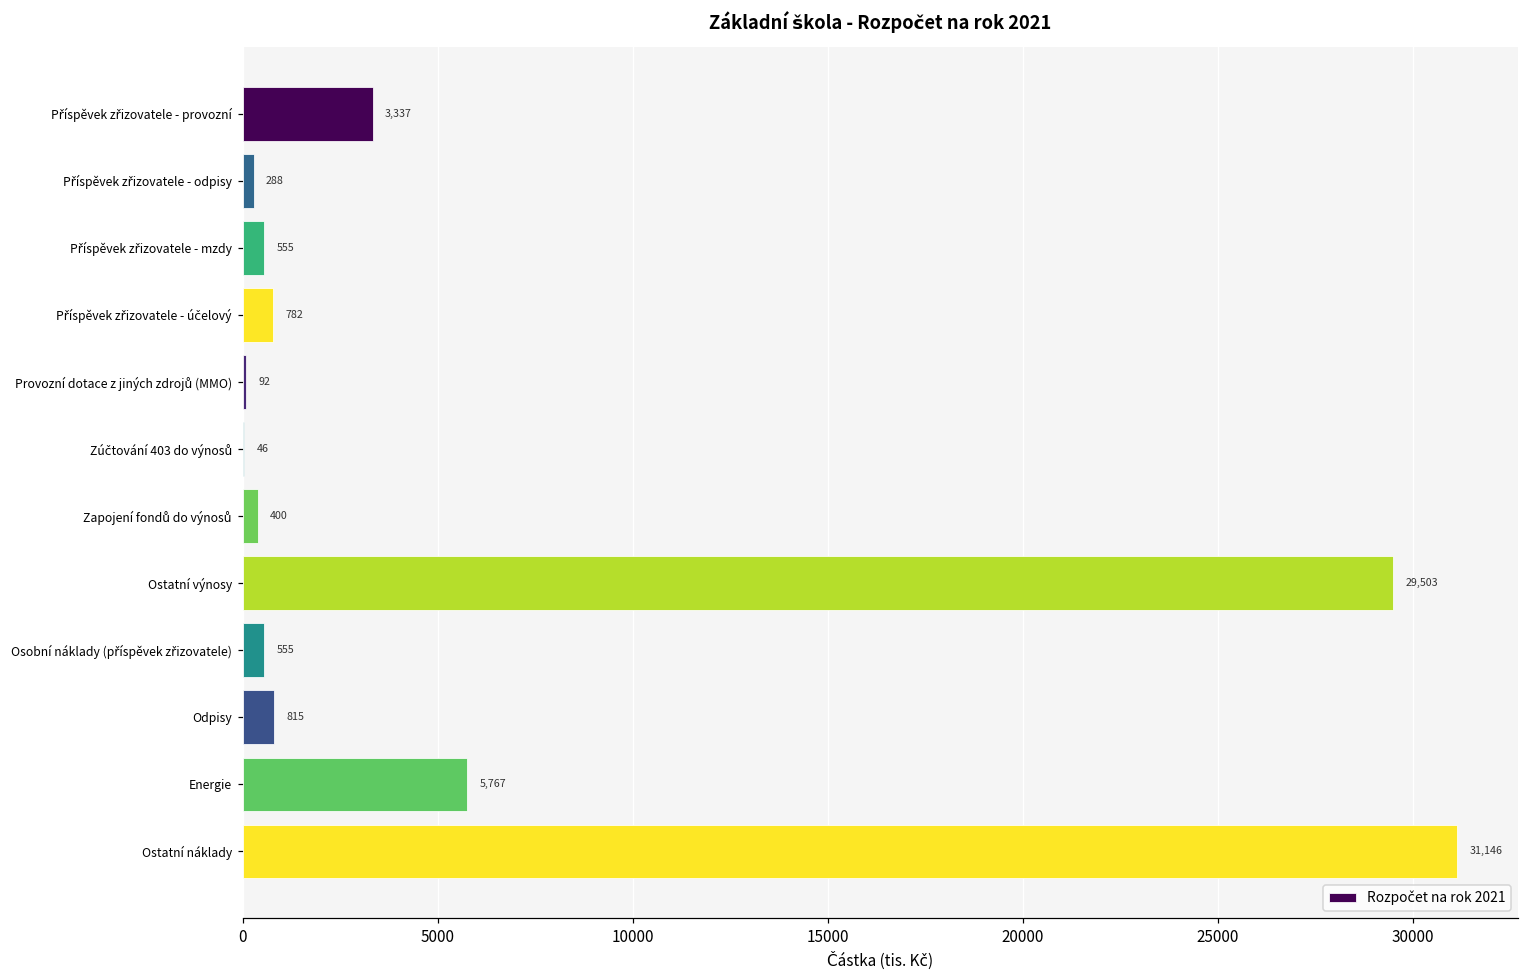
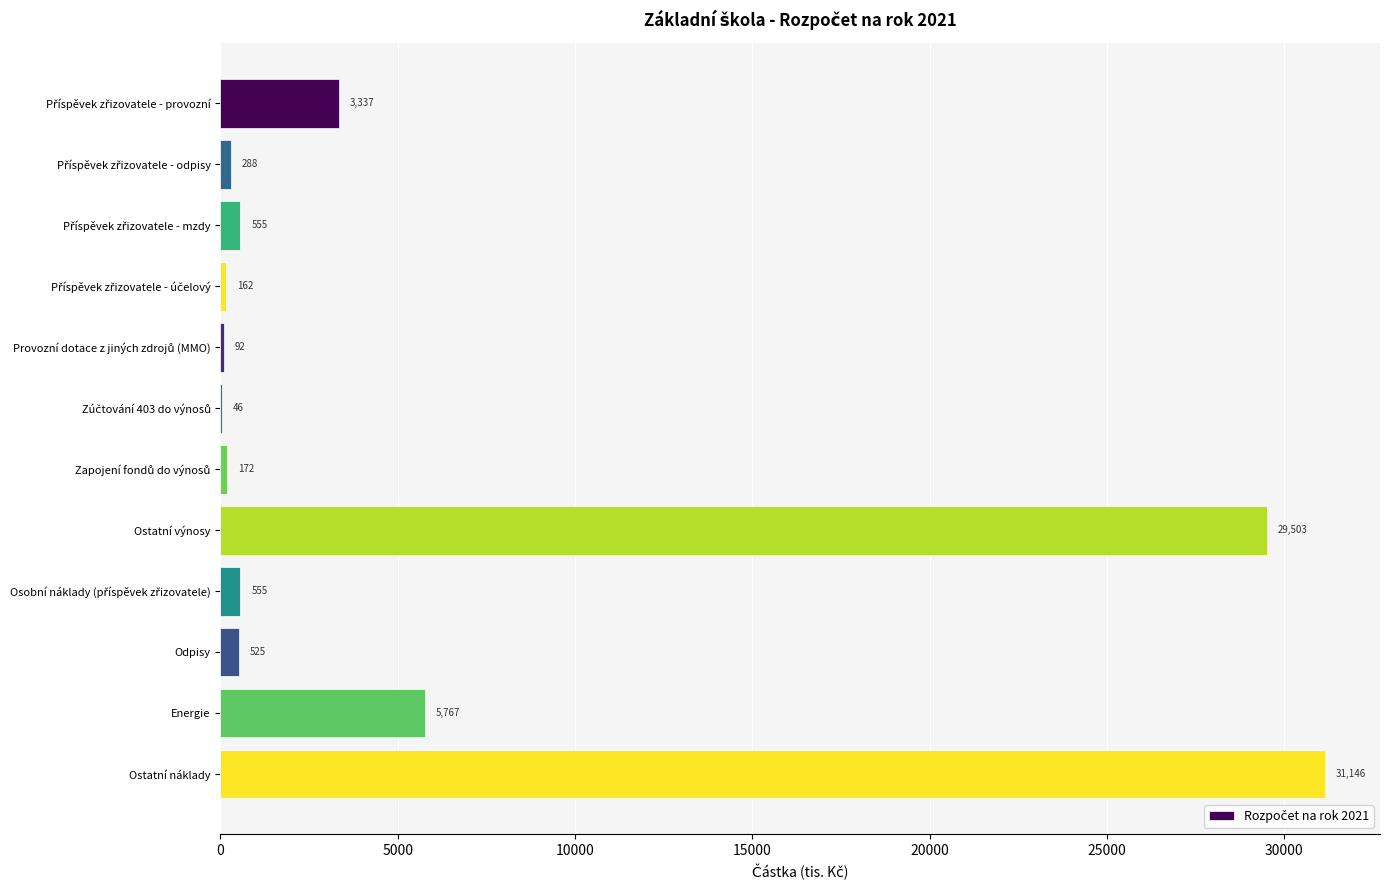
Příspěvek zřizovatele - účelový: 782 -> 162
Zapojení fondů do výnosů: 400 -> 172
Odpisy: 815 -> 525
